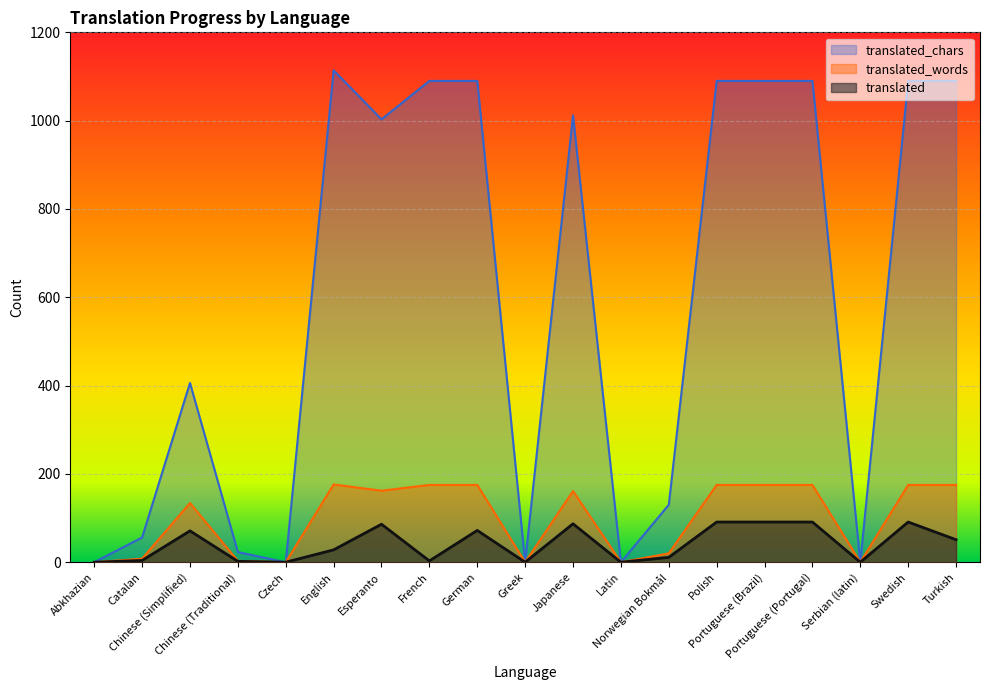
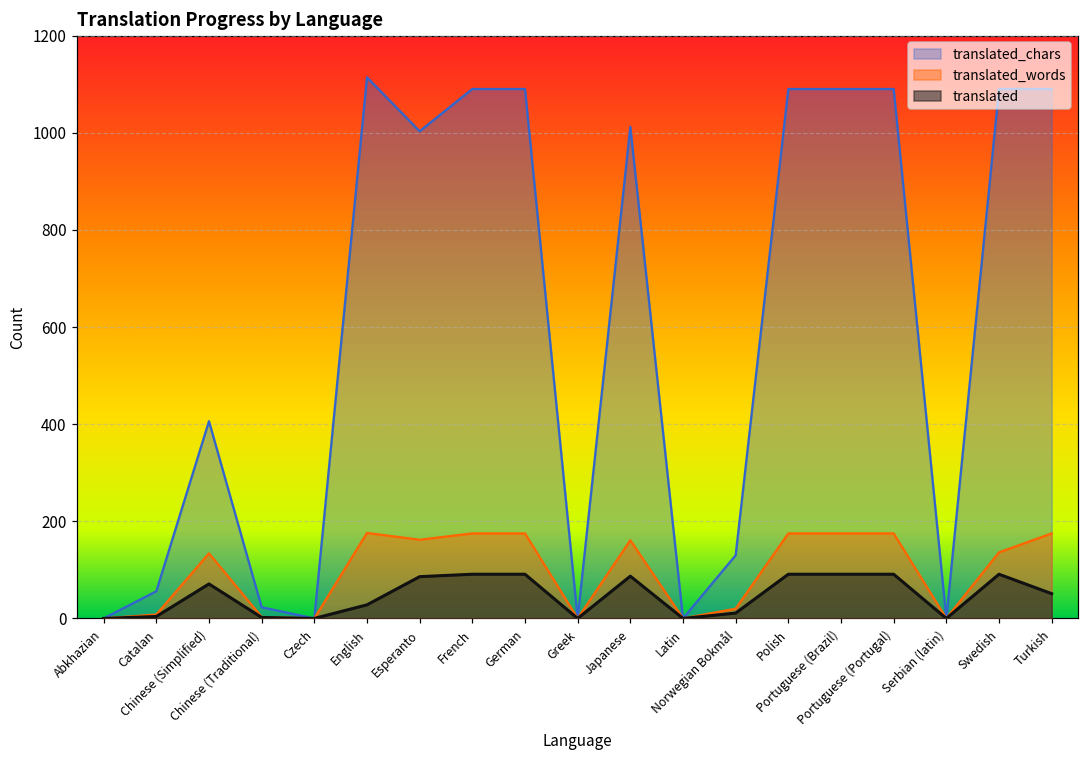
translated, French: 0 -> 90
translated, German: 70 -> 90
translated_words, Swedish: 180 -> 140
